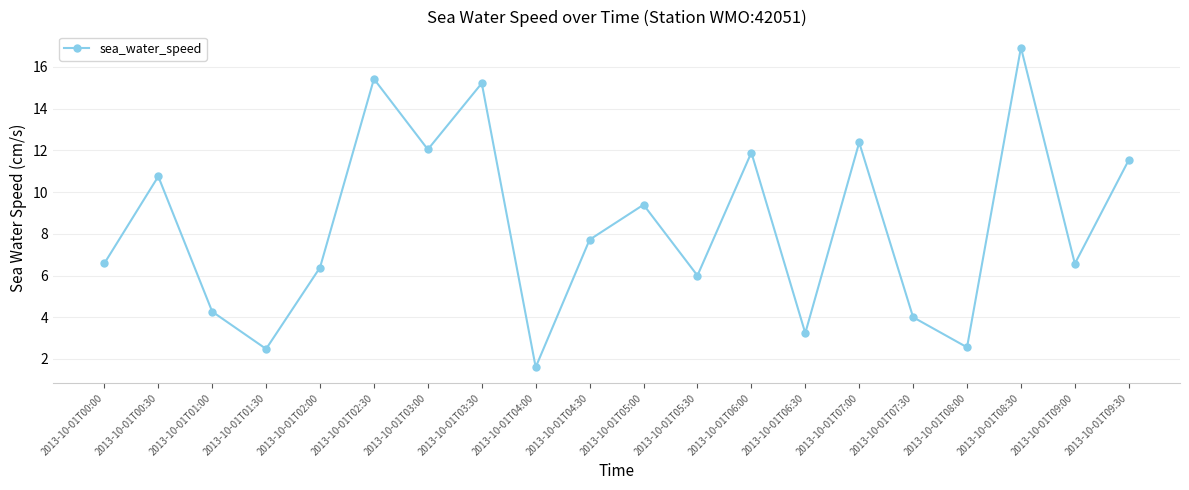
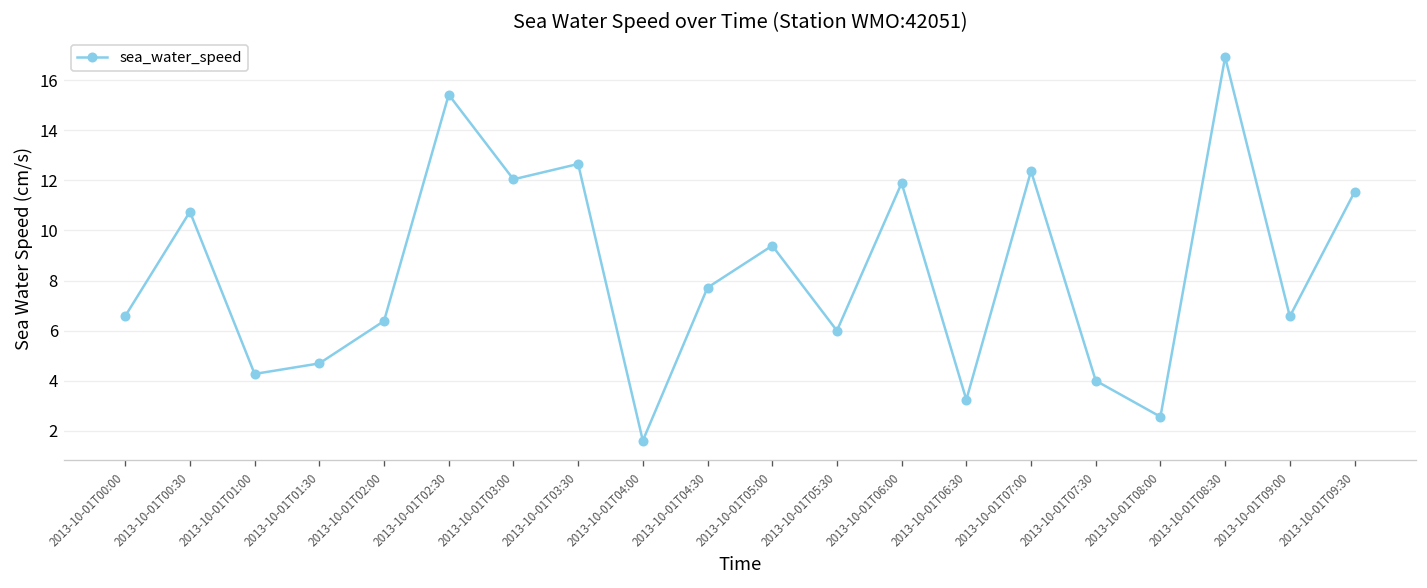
2013-10-01T01:30: 2.5 -> 4.7
2013-10-01T03:30: 15.2 -> 12.7
